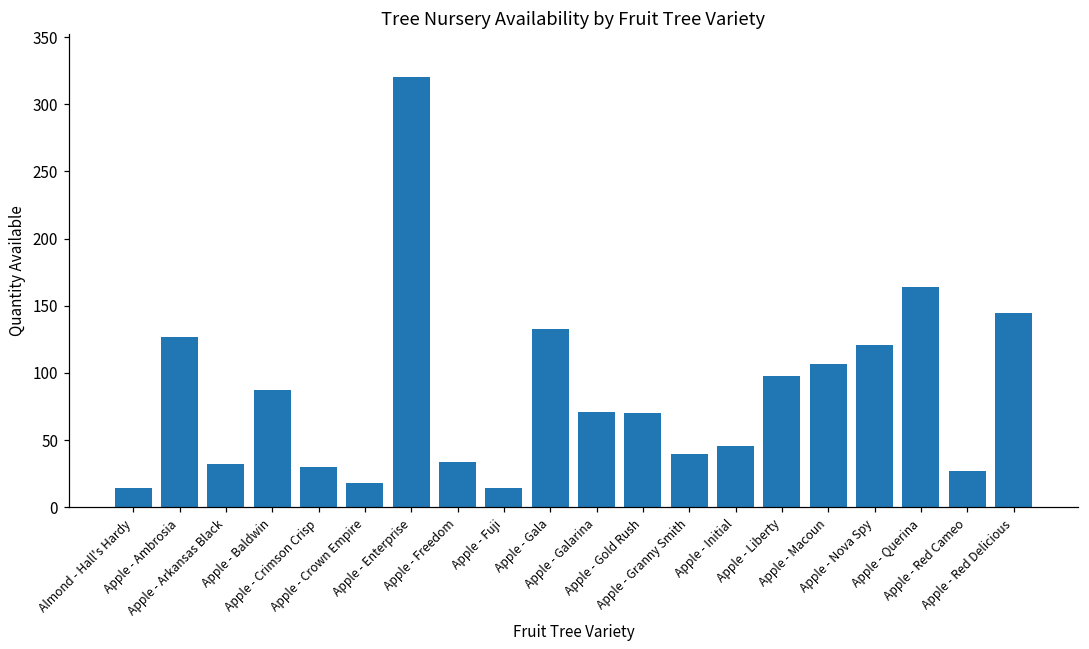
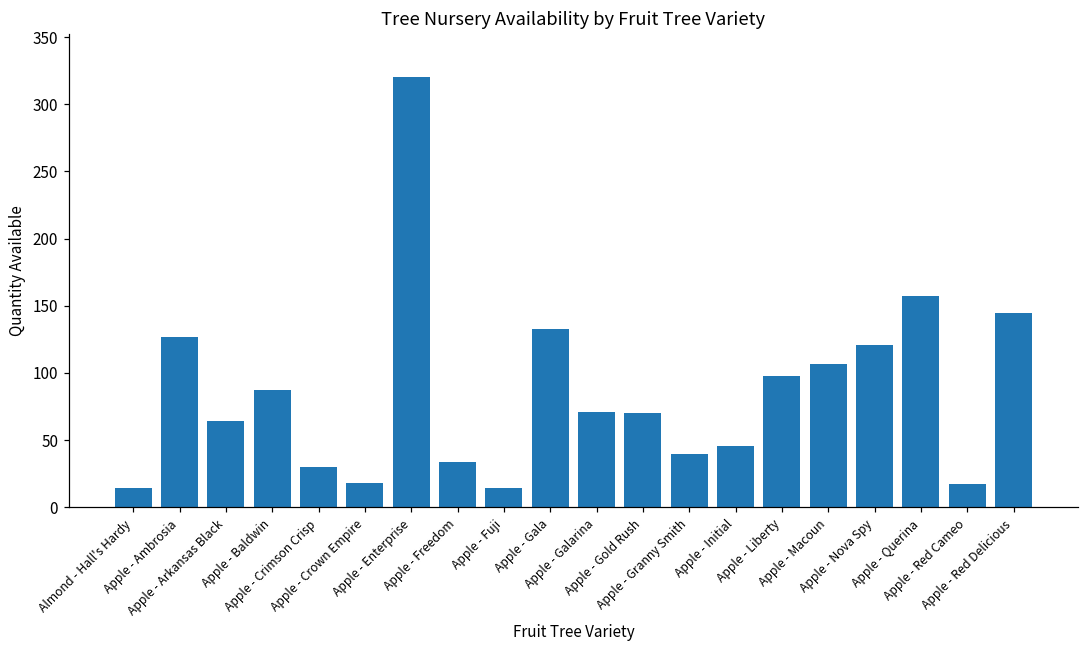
Apple - Arkansas Black: 32 -> 64
Apple - Querina: 164 -> 157
Apple - Red Cameo: 27 -> 17
